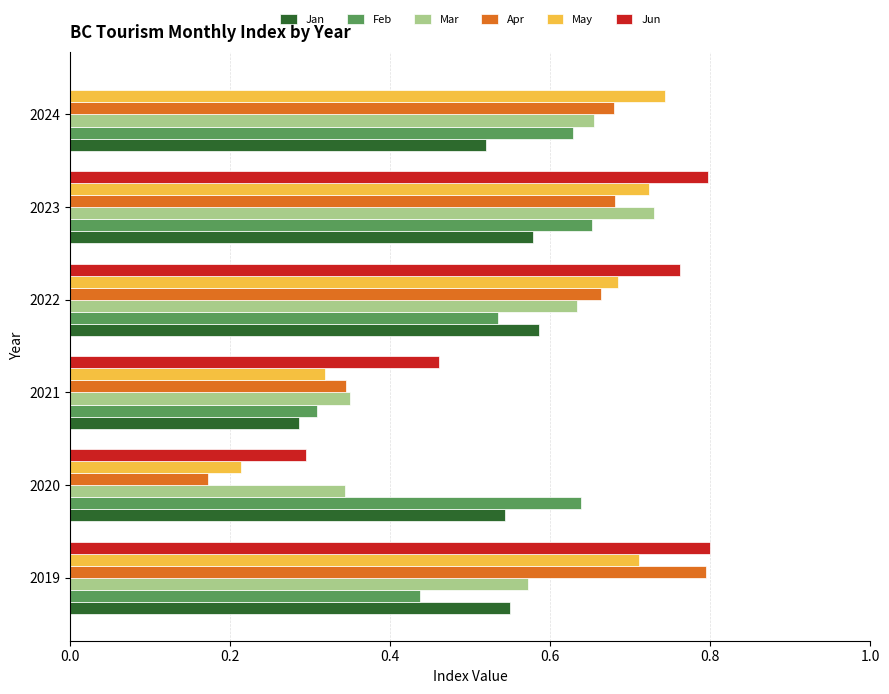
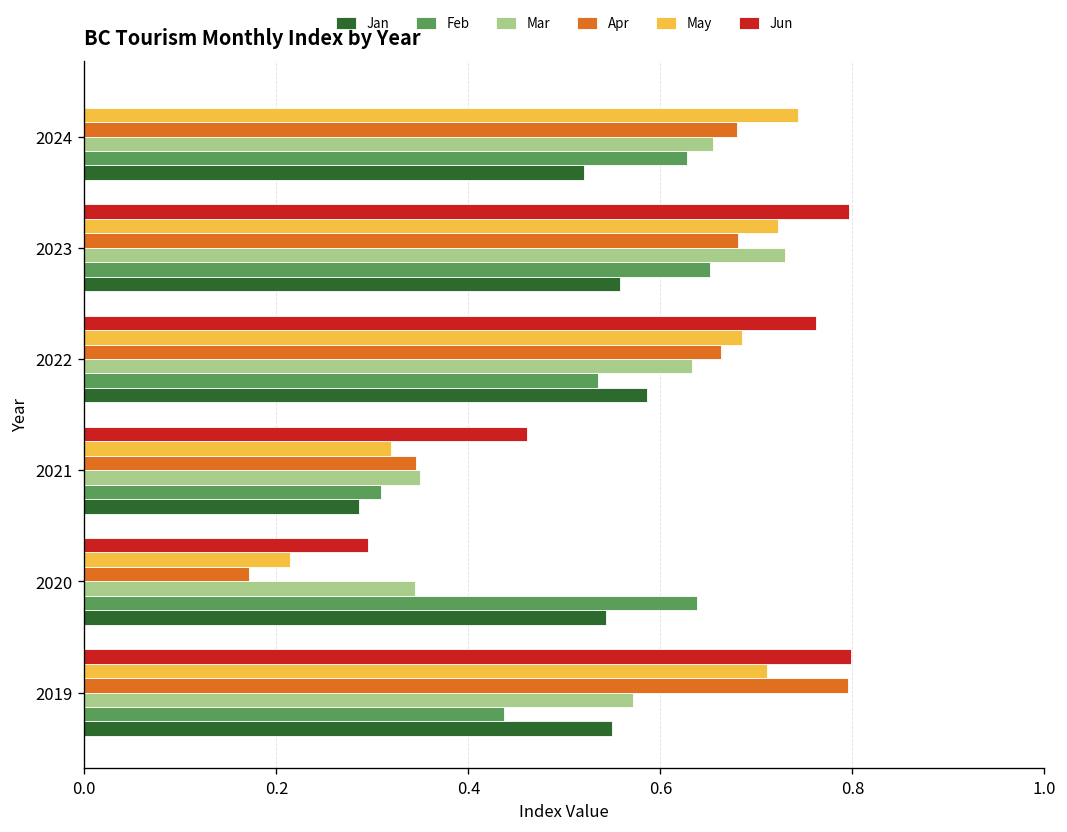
Jan, 2023: 0.58 -> 0.56
